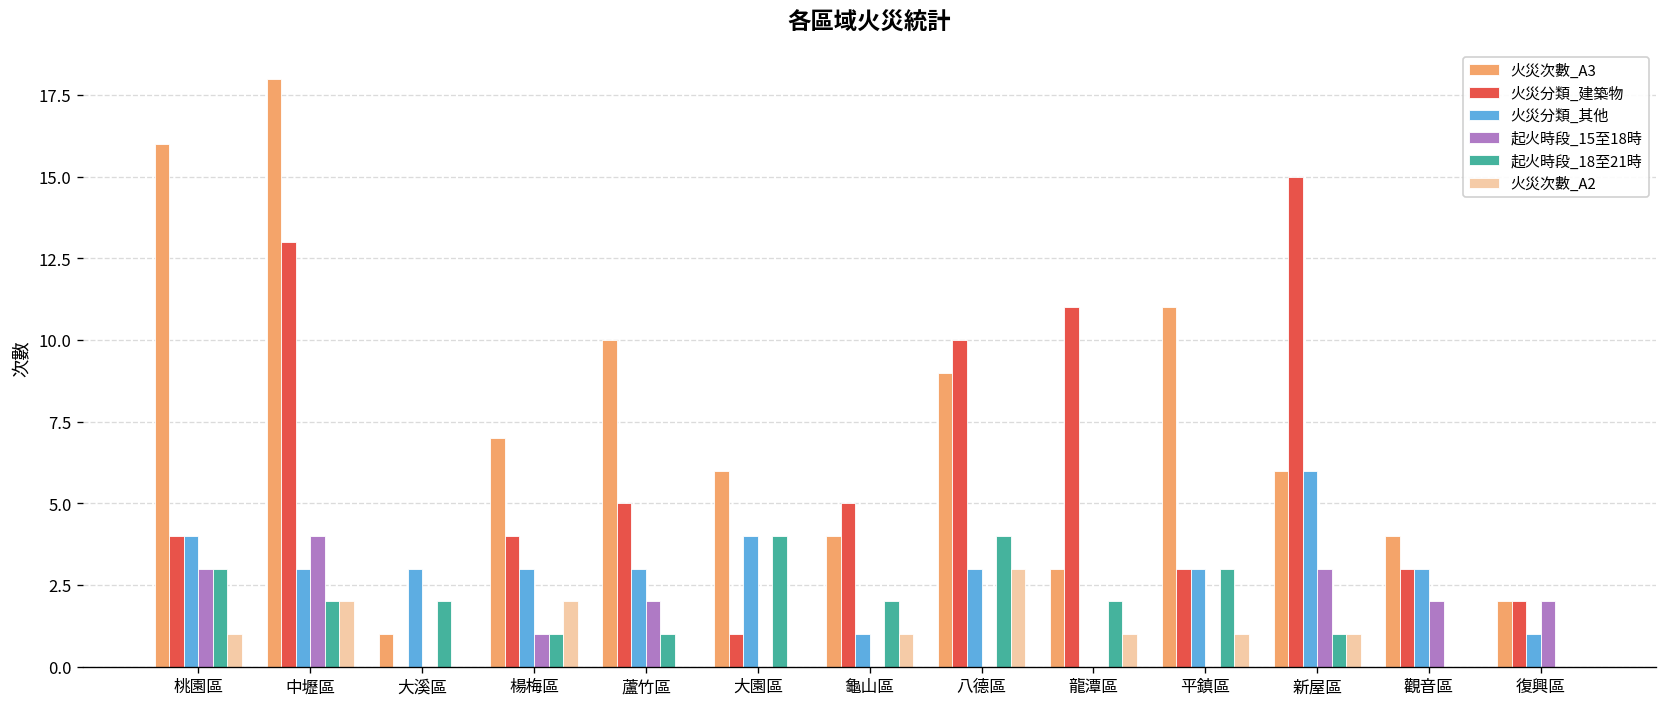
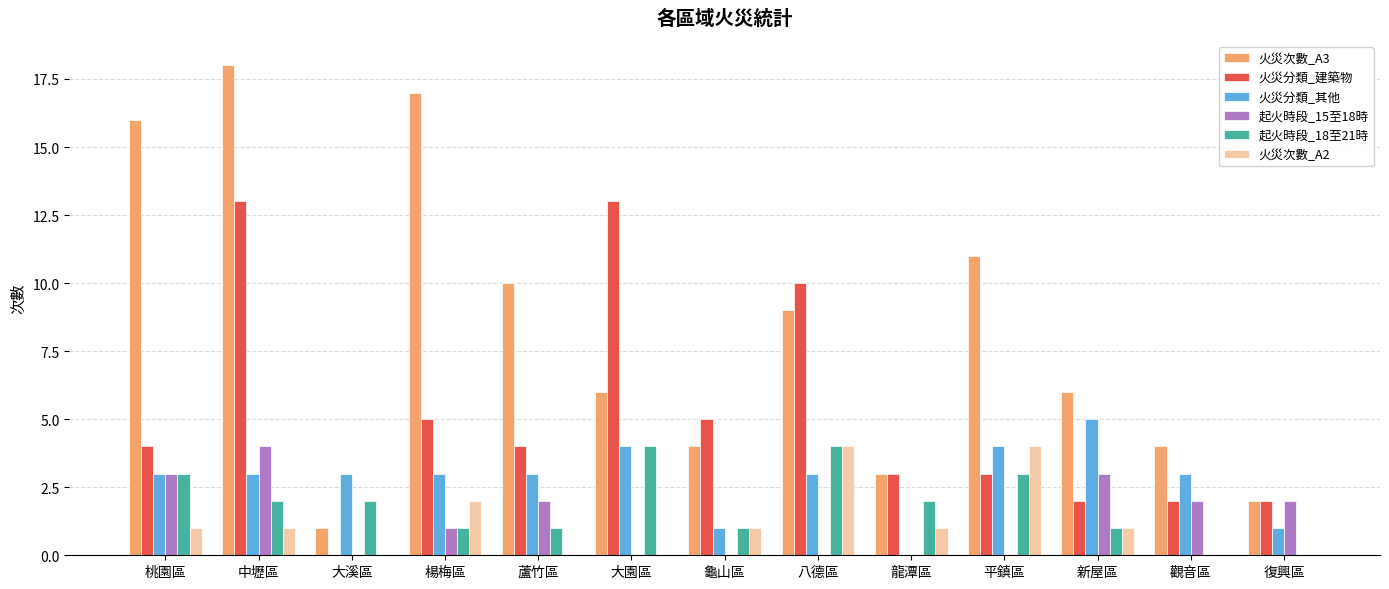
火災分類_其他, 桃園區: 4 -> 3
火災次數_A2, 中壢區: 2 -> 1
火災次數_A3, 楊梅區: 7 -> 17
火災分類_建築物, 楊梅區: 4 -> 5
火災分類_建築物, 蘆竹區: 5 -> 4
火災分類_建築物, 大園區: 1 -> 13
起火時段_18至21時, 龜山區: 2 -> 1
火災次數_A2, 八德區: 3 -> 4
火災分類_建築物, 龍潭區: 11 -> 3
火災分類_其他, 平鎮區: 3 -> 4
火災次數_A2, 平鎮區: 1 -> 4
火災分類_建築物, 新屋區: 15 -> 2
火災分類_其他, 新屋區: 6 -> 5
火災分類_建築物, 觀音區: 3 -> 2
